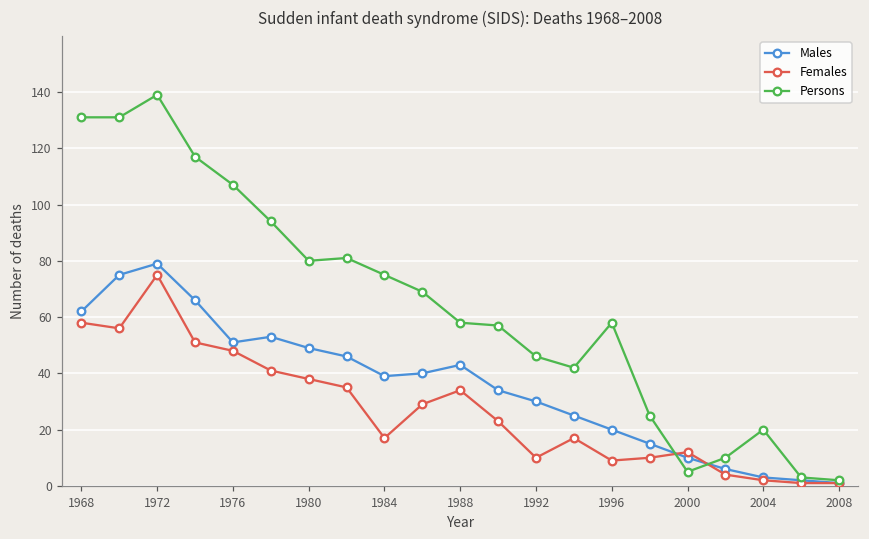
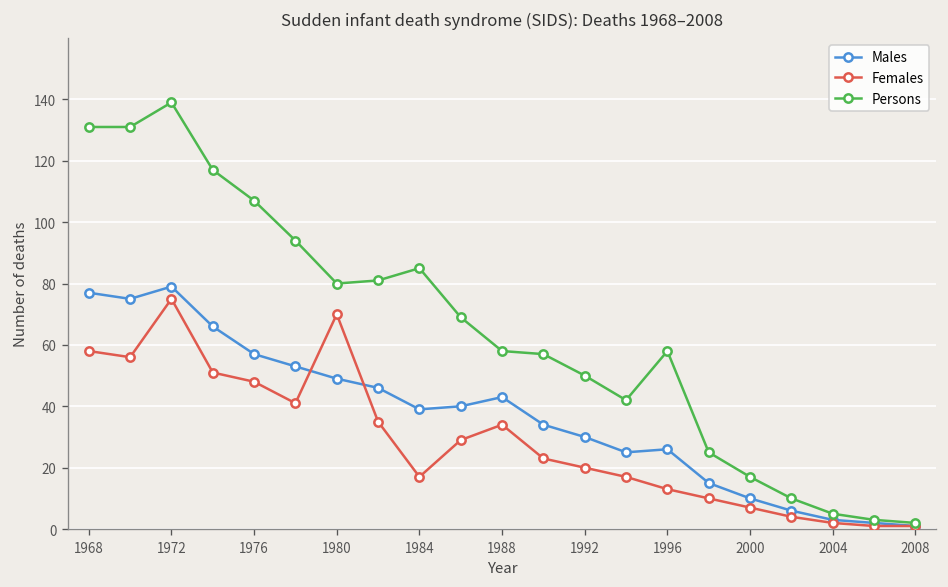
Males, 1968: 62 -> 77
Males, 1976: 51 -> 57
Females, 1980: 38 -> 70
Persons, 1984: 75 -> 85
Females, 1992: 10 -> 20
Persons, 1992: 46 -> 50
Males, 1996: 20 -> 26
Females, 1996: 9 -> 13
Females, 2000: 12 -> 7
Persons, 2000: 5 -> 17
Persons, 2004: 20 -> 5
